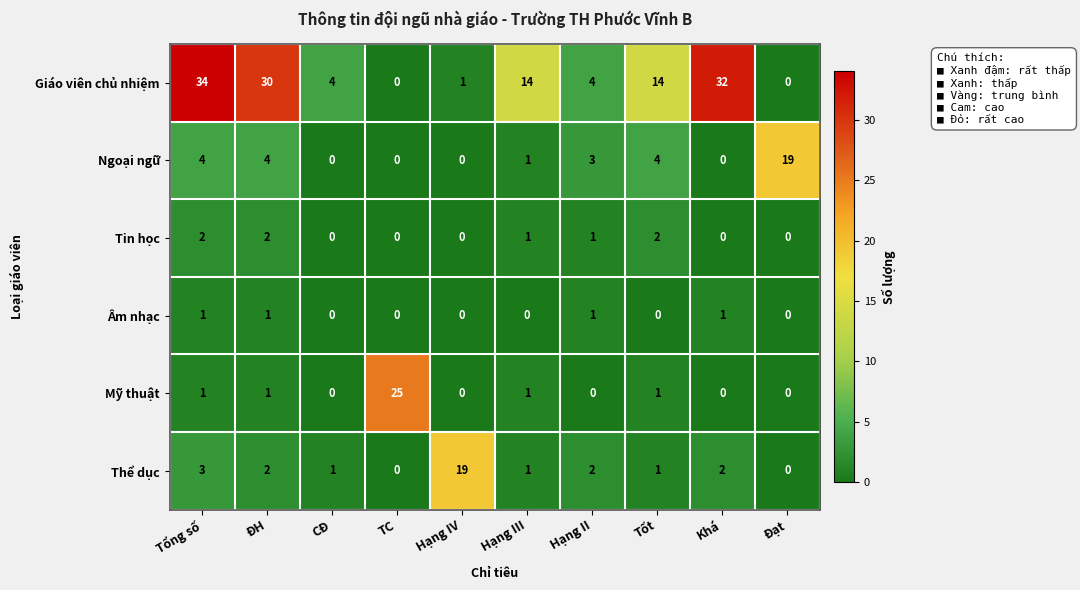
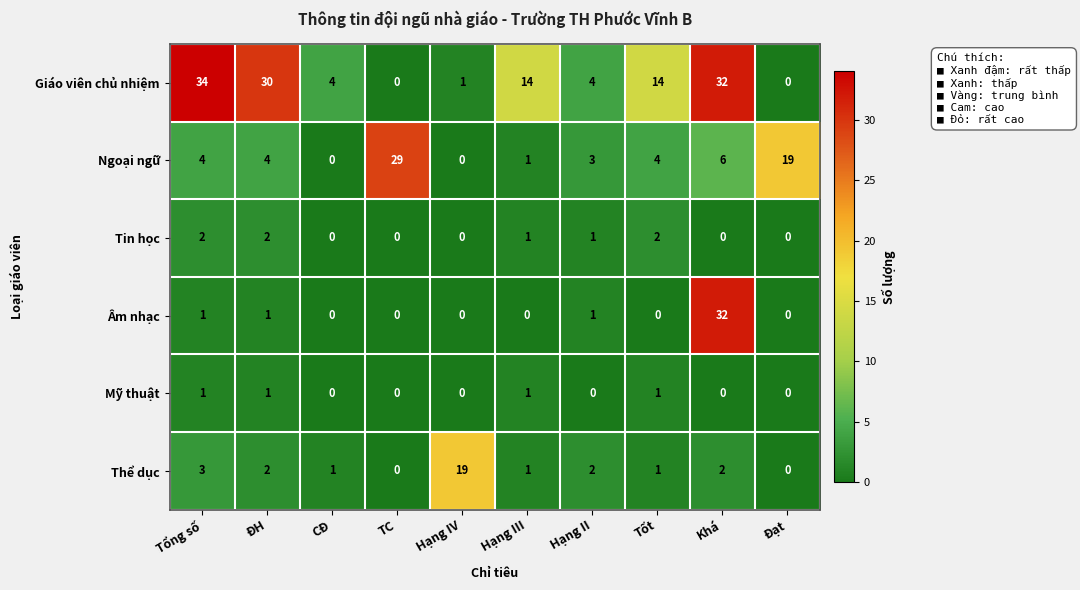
Ngoại ngữ, TC: 0 -> 29
Ngoại ngữ, Khá: 0 -> 6
Âm nhạc, Khá: 1 -> 32
Mỹ thuật, TC: 25 -> 0
